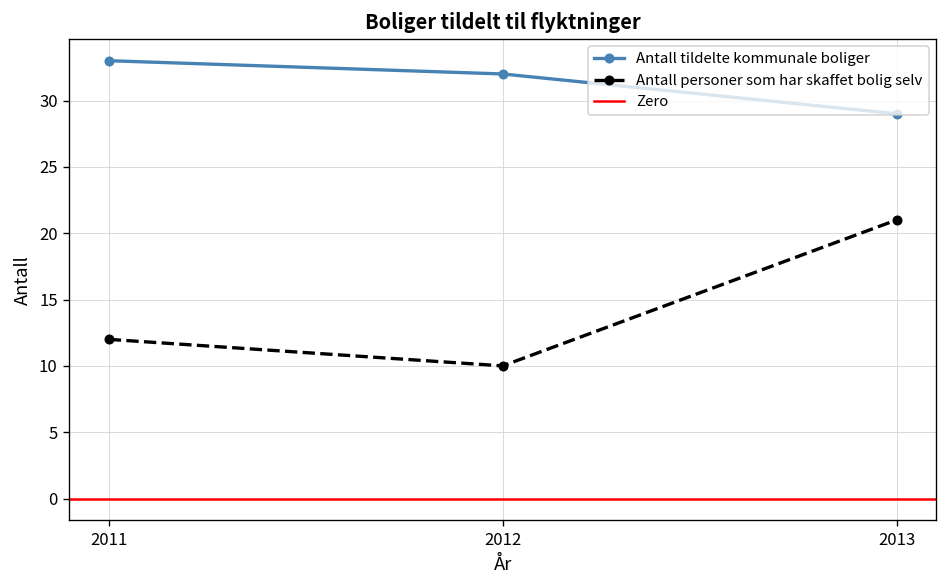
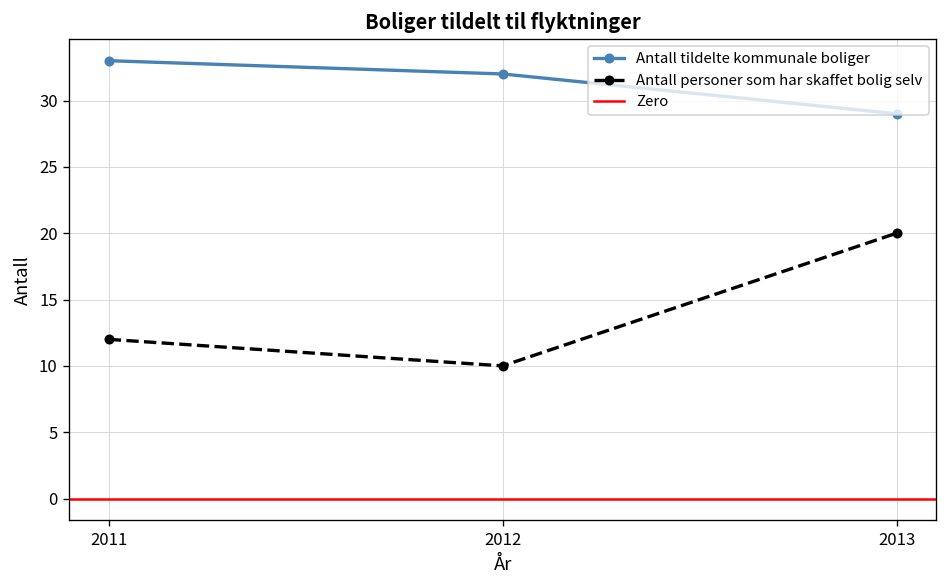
Antall personer som har skaffet bolig selv, 2013: 21 -> 20
